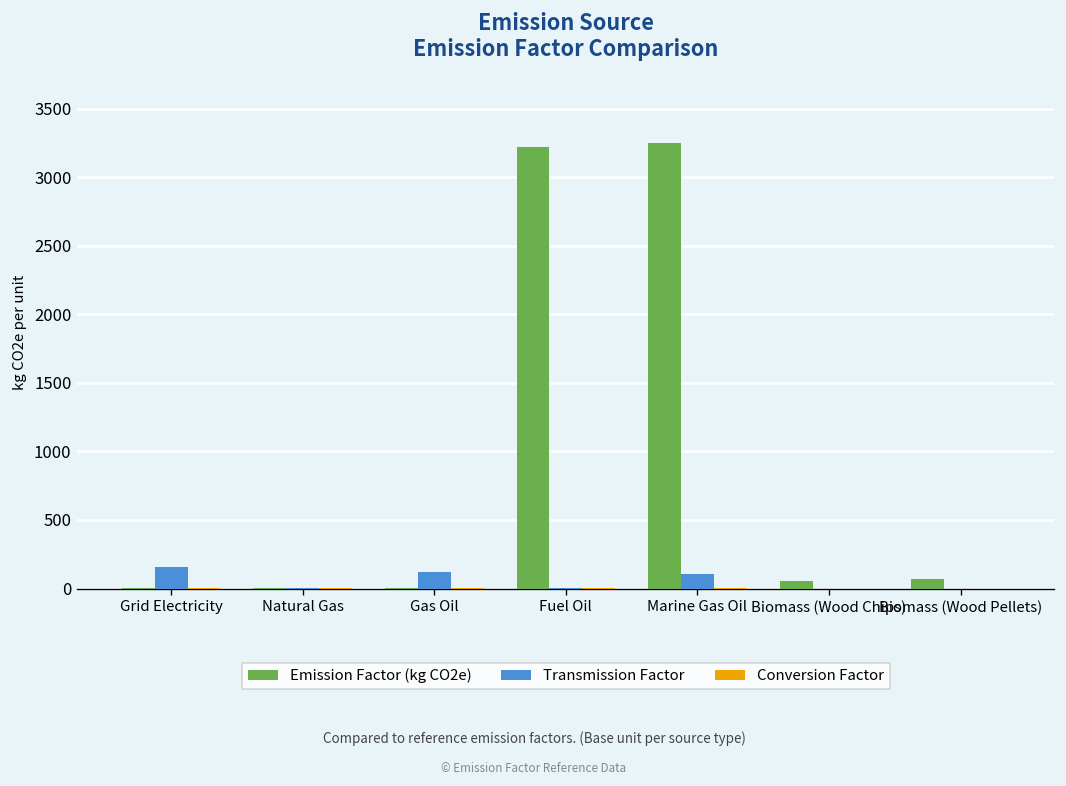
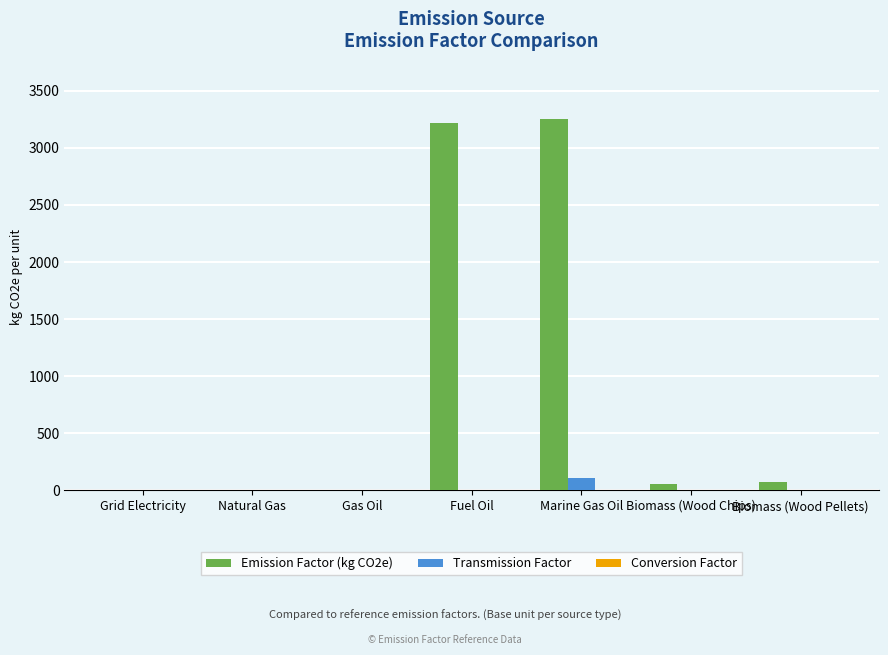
Transmission Factor, Grid Electricity: 160 -> 0
Transmission Factor, Gas Oil: 120 -> 0
